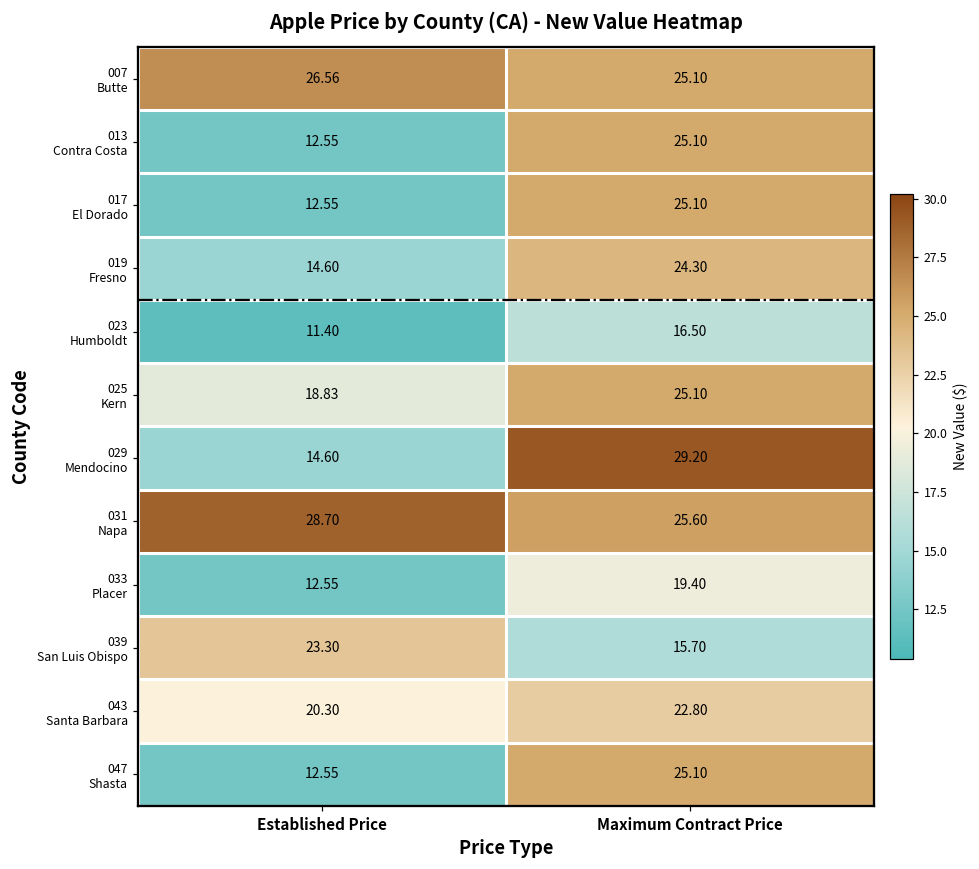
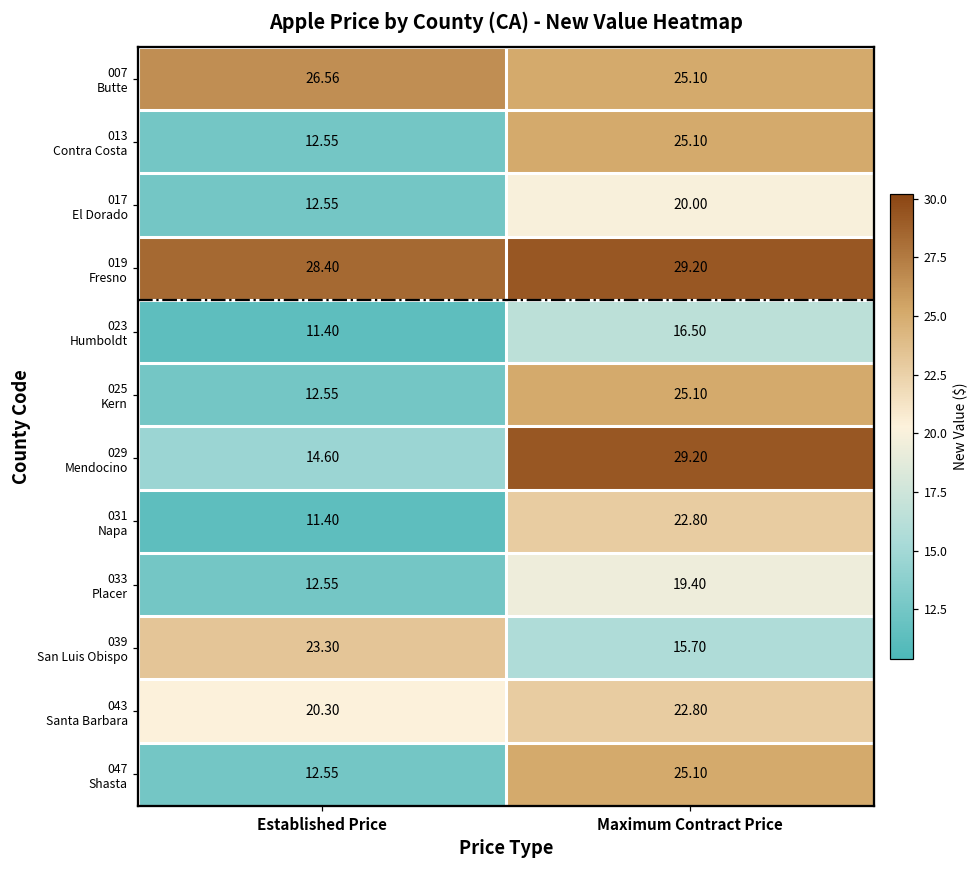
017 El Dorado, Maximum Contract Price: 25.10 -> 20.00
019 Fresno, Established Price: 14.60 -> 28.40
019 Fresno, Maximum Contract Price: 24.30 -> 29.20
025 Kern, Established Price: 18.83 -> 12.55
031 Napa, Established Price: 28.70 -> 11.40
031 Napa, Maximum Contract Price: 25.60 -> 22.80
